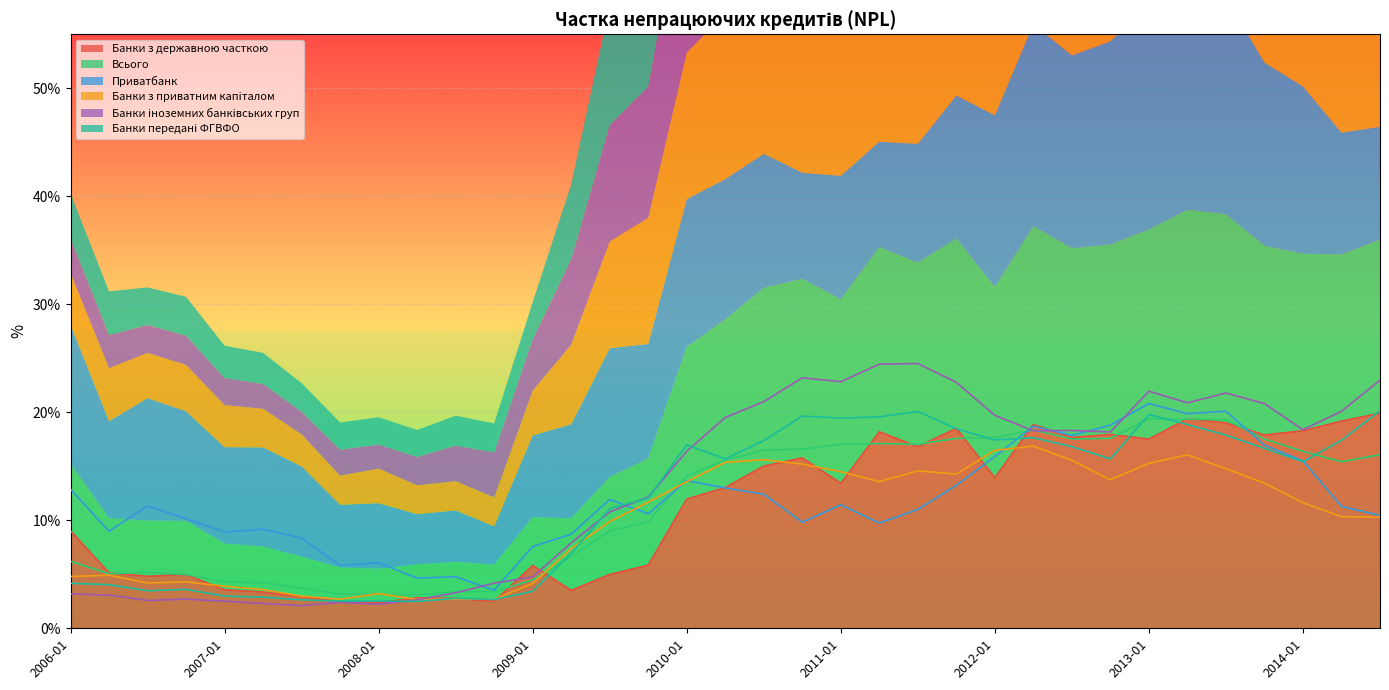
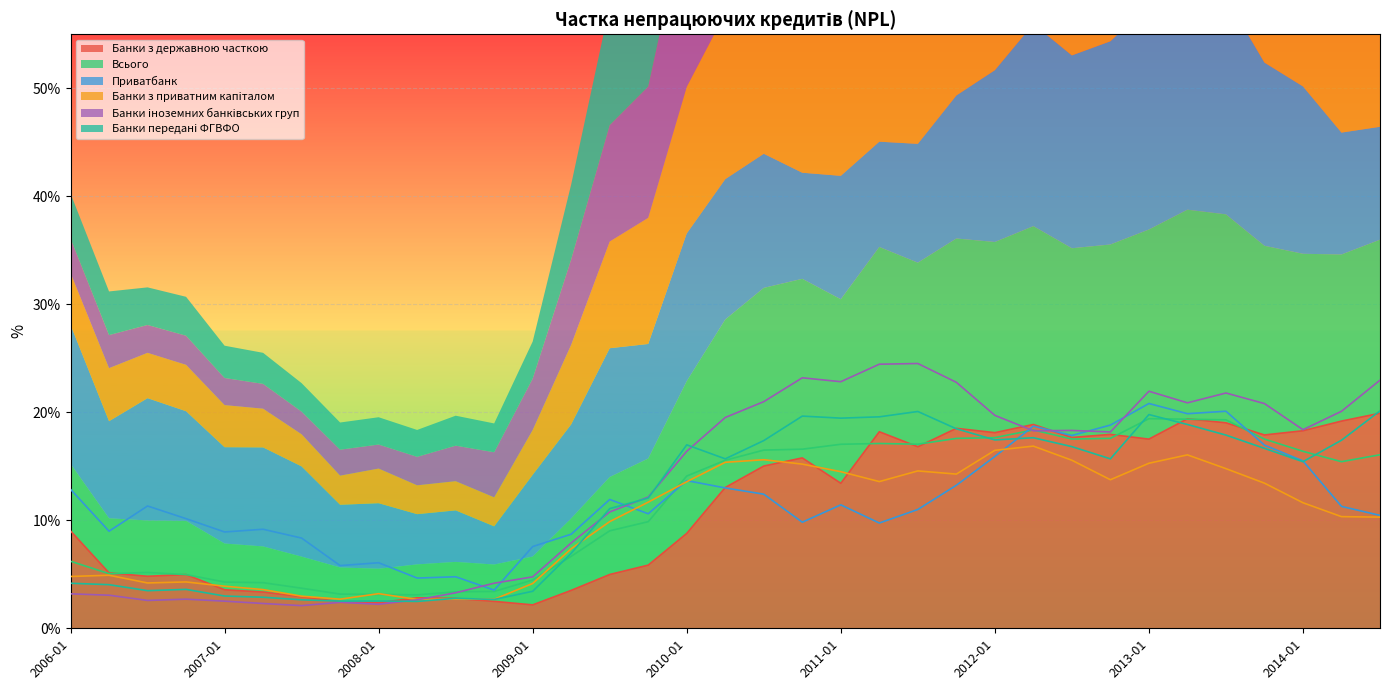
Банки з державною часткою, 2009-01: 5.8% -> 2.2%
Банки з державною часткою, 2010-01: 12.0% -> 8.8%
Банки з державною часткою, 2012-01: 13.9% -> 18.1%
